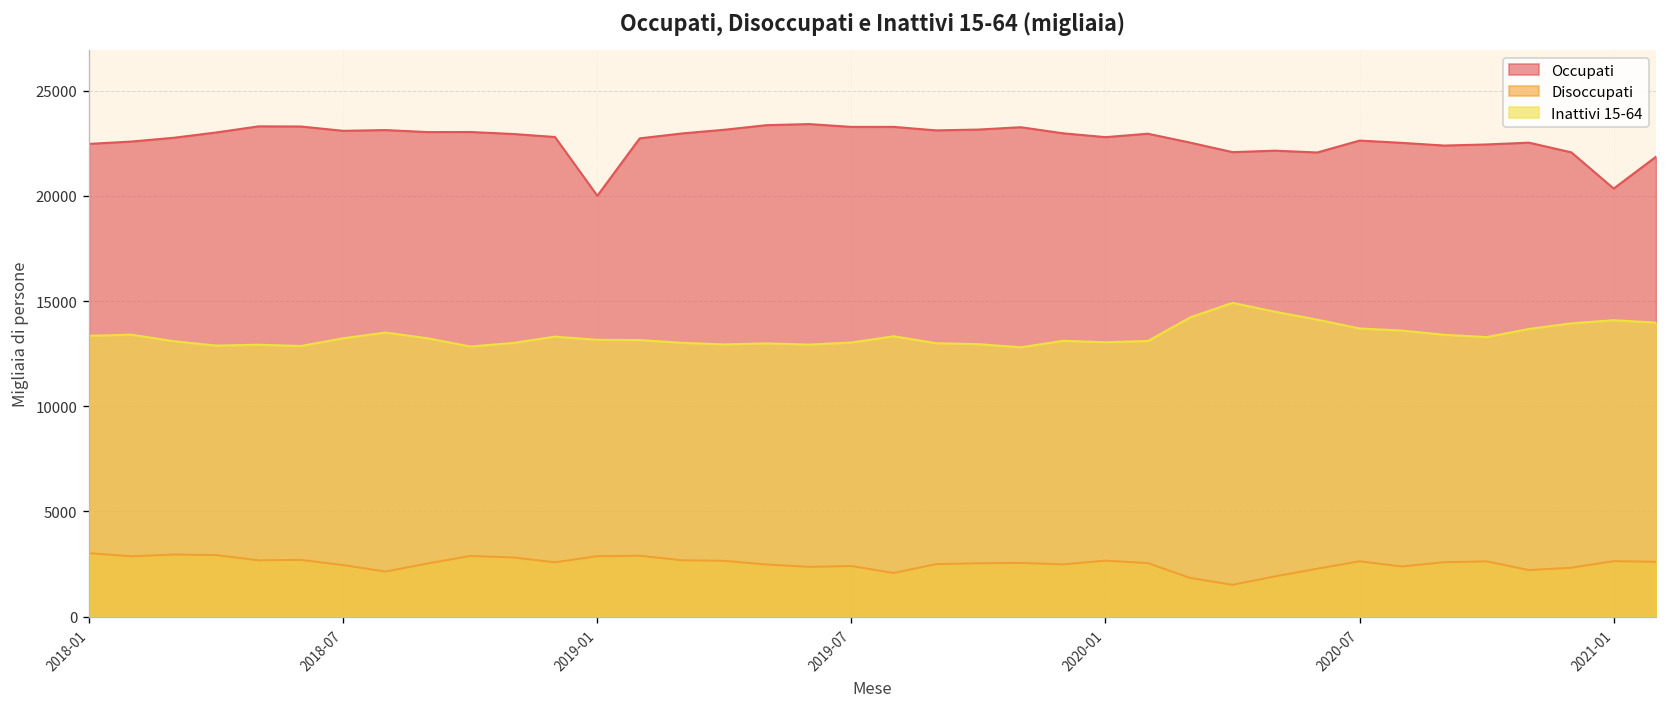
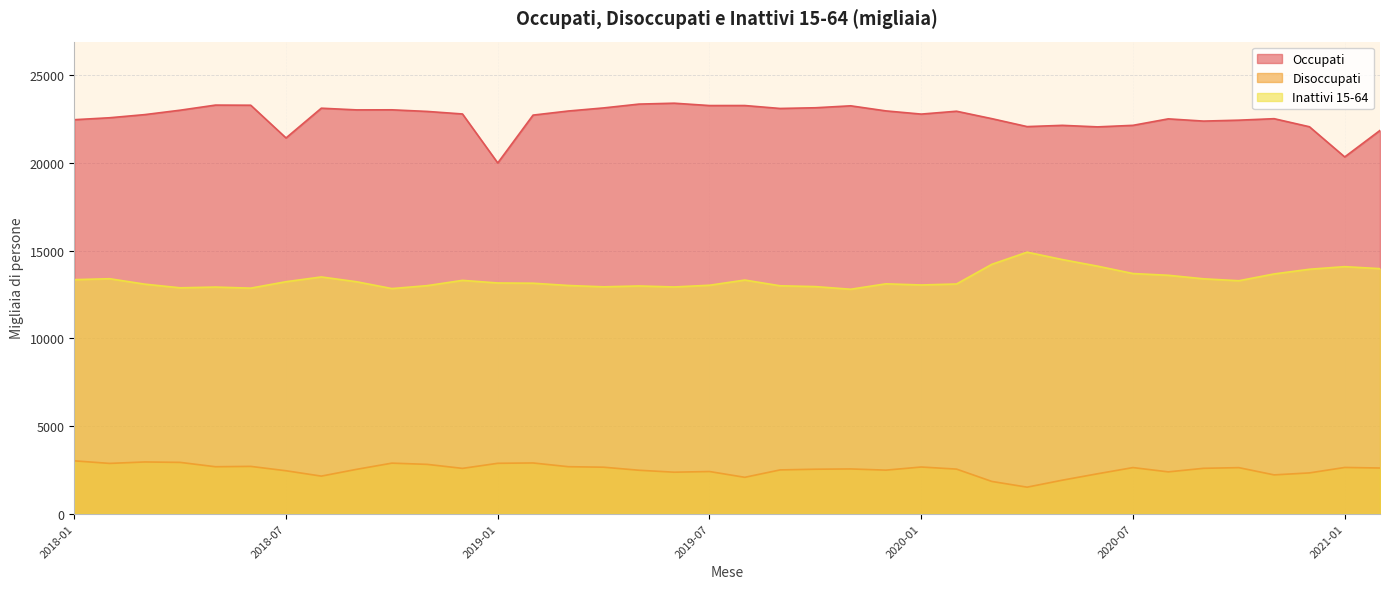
Occupati, 2018-07: 23100 -> 21400
Occupati, 2020-07: 22600 -> 22100
